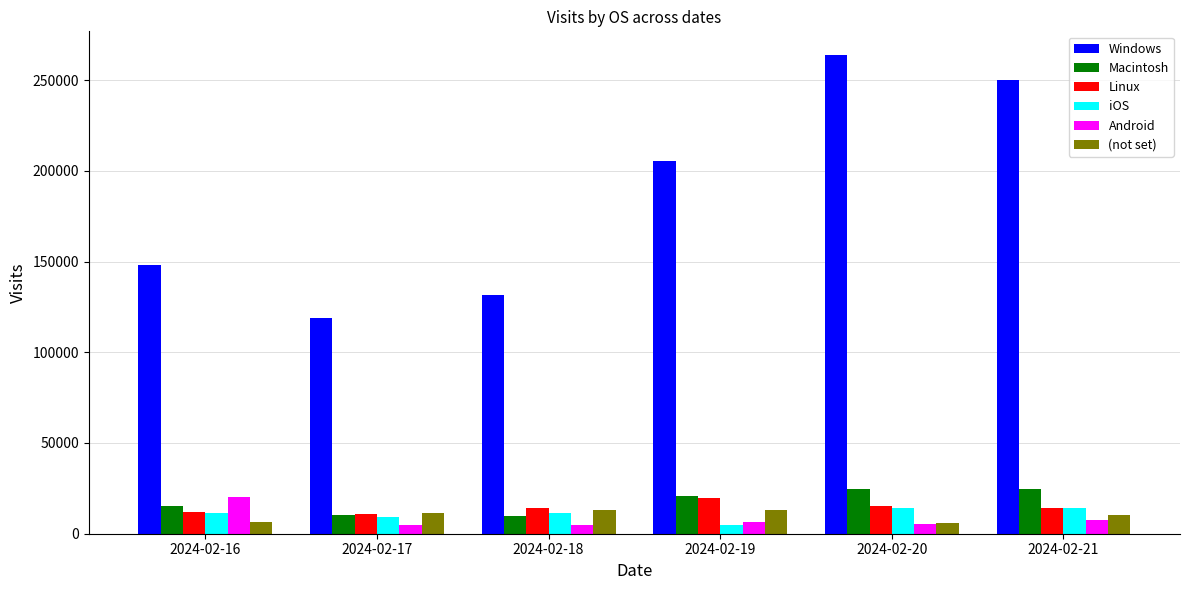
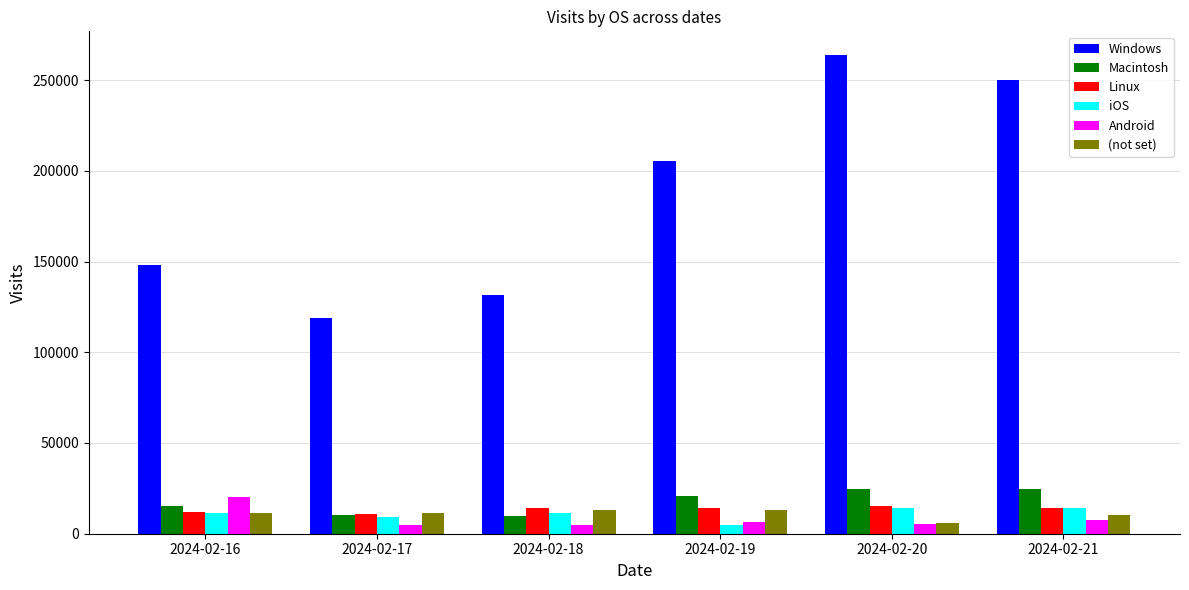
(not set), 2024-02-16: 7000 -> 11000
Linux, 2024-02-19: 20000 -> 14000
